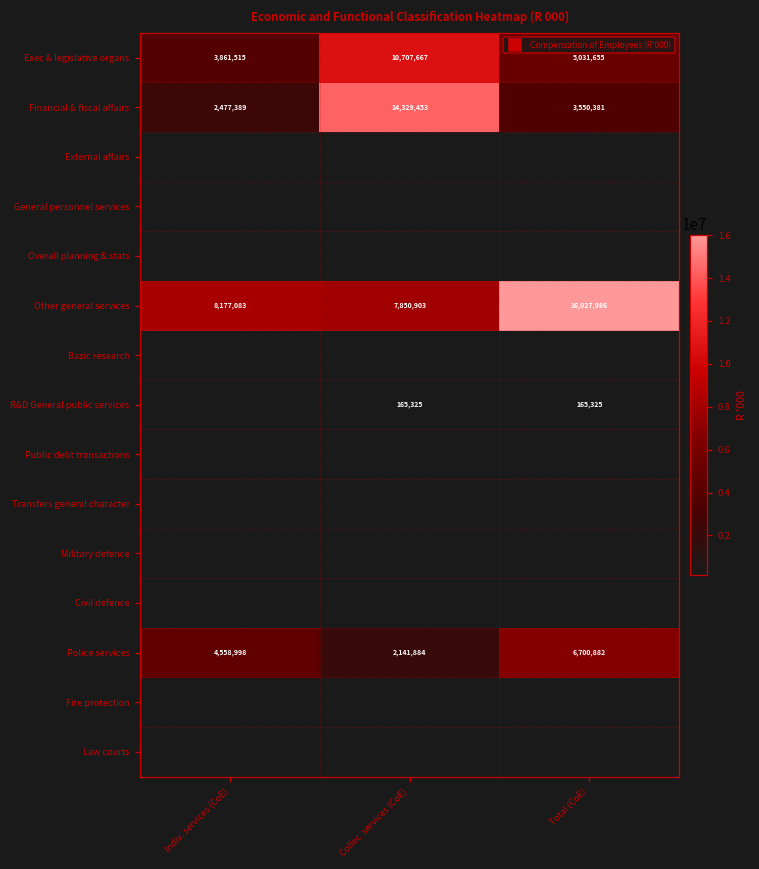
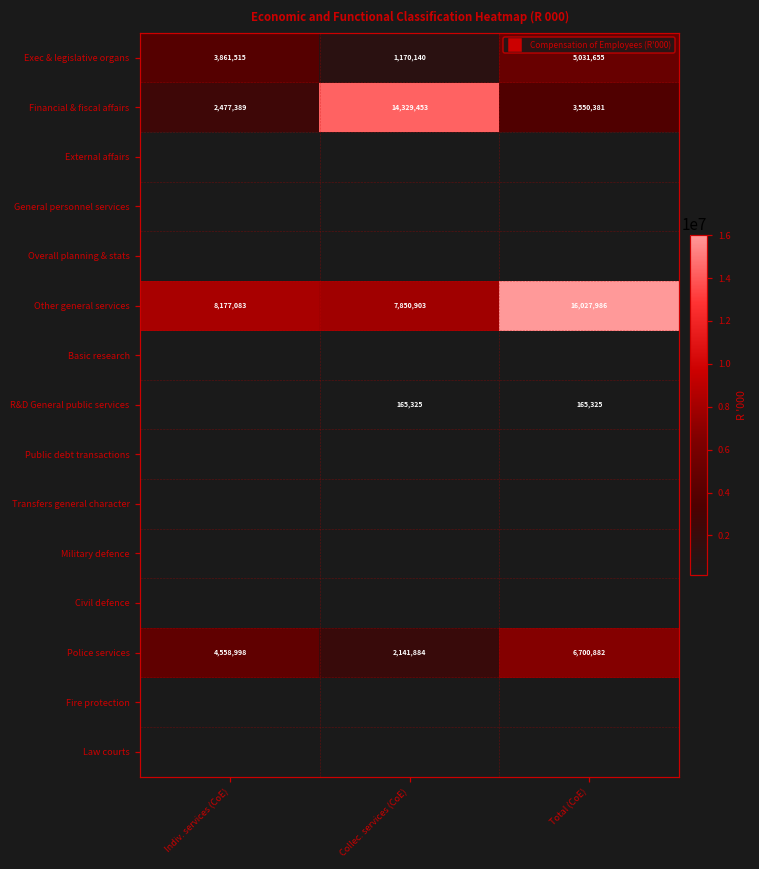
Exec & legislative organs, Collec. services (CoE): 10,707,667 -> 1,170,140
